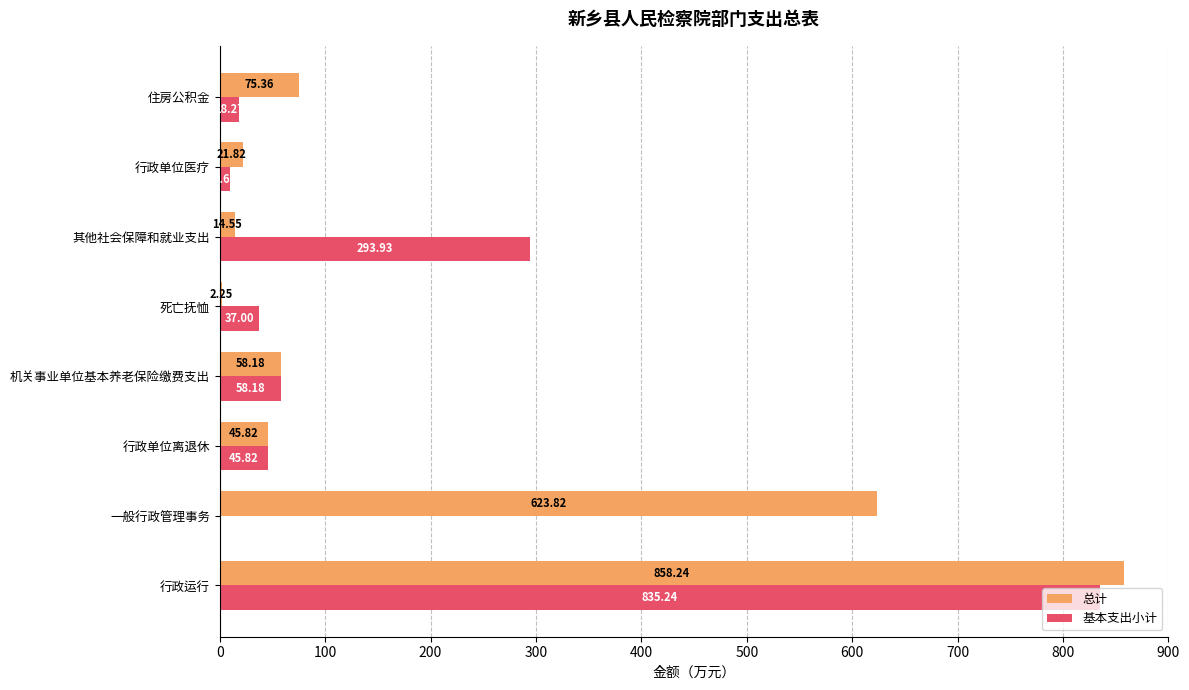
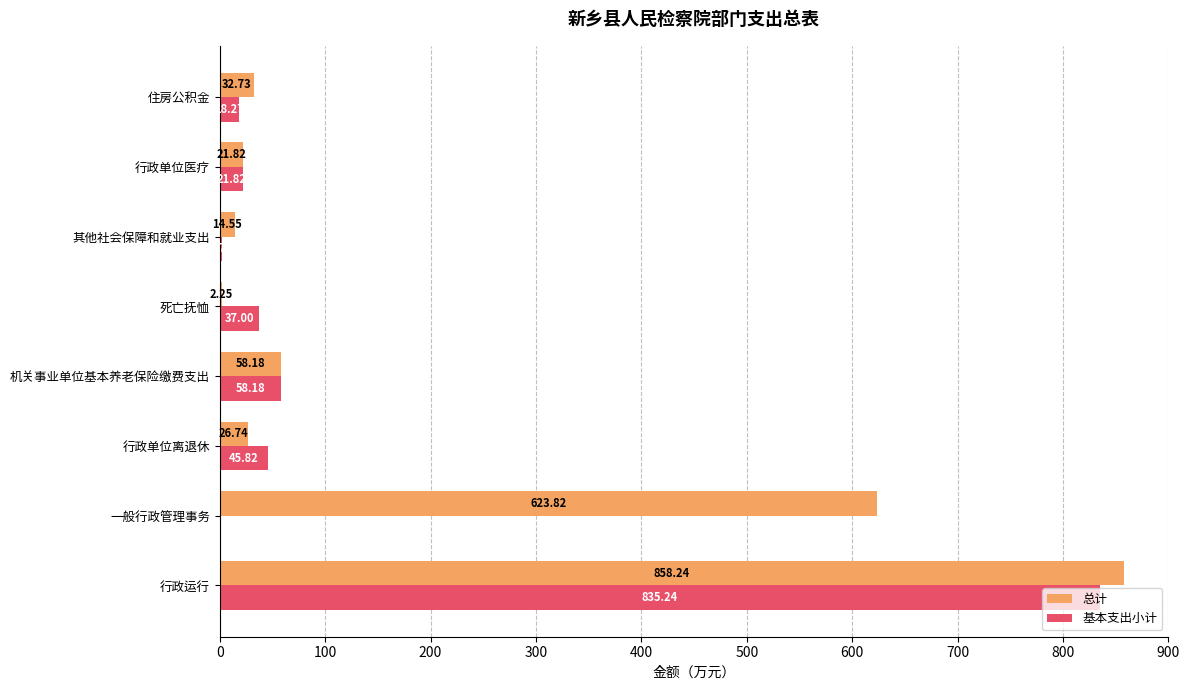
总计, 住房公积金: 75.36 -> 32.73
基本支出小计, 行政单位医疗: 10 -> 22
基本支出小计, 其他社会保障和就业支出: 294 -> 2
总计, 行政单位离退休: 45.82 -> 26.74
